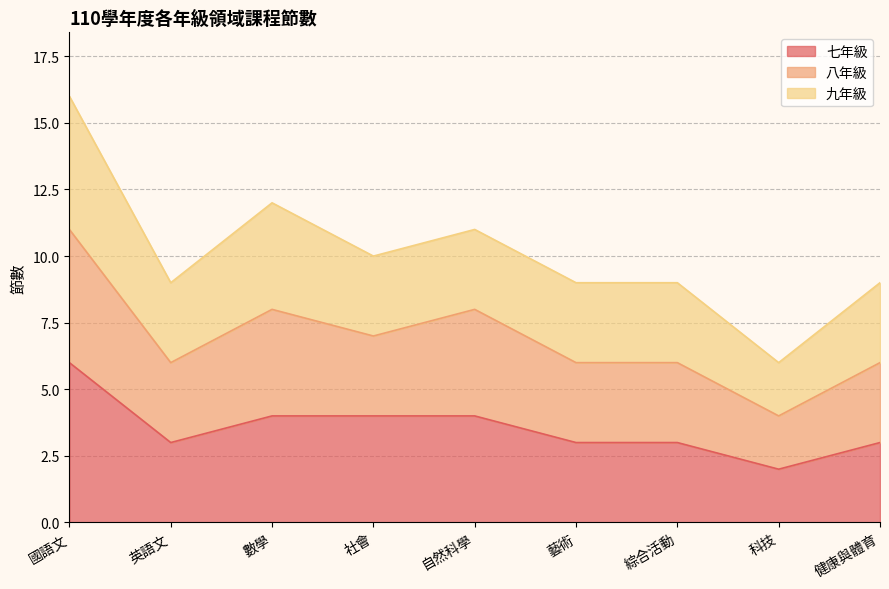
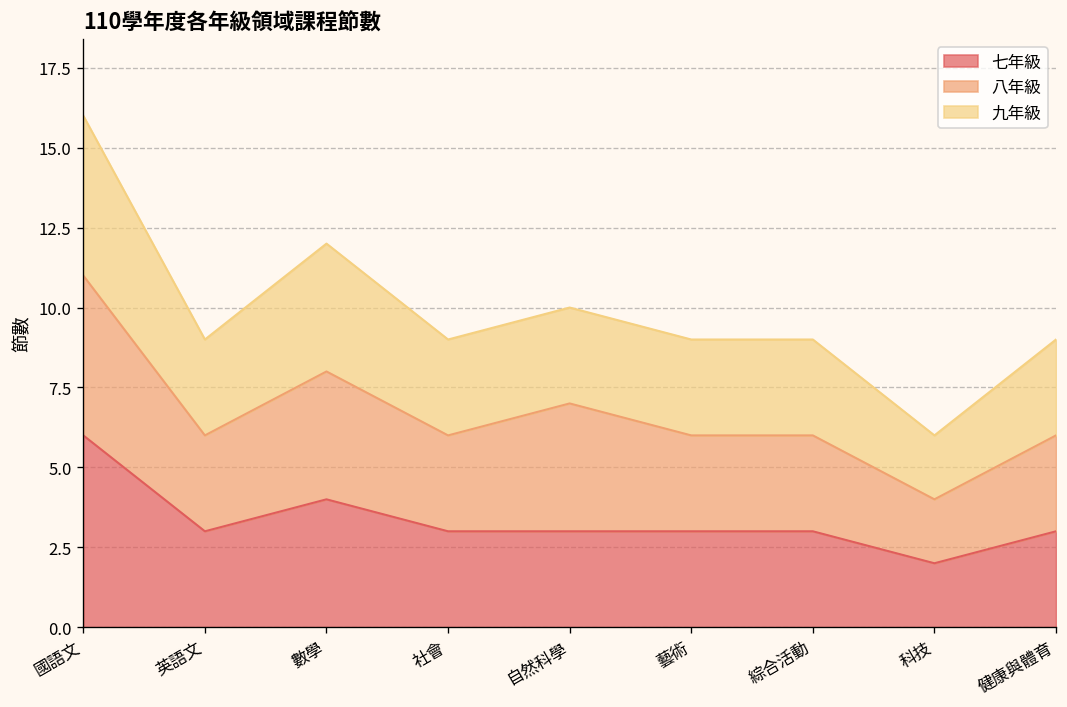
七年級, 社會: 4 -> 3
七年級, 自然科學: 4 -> 3
